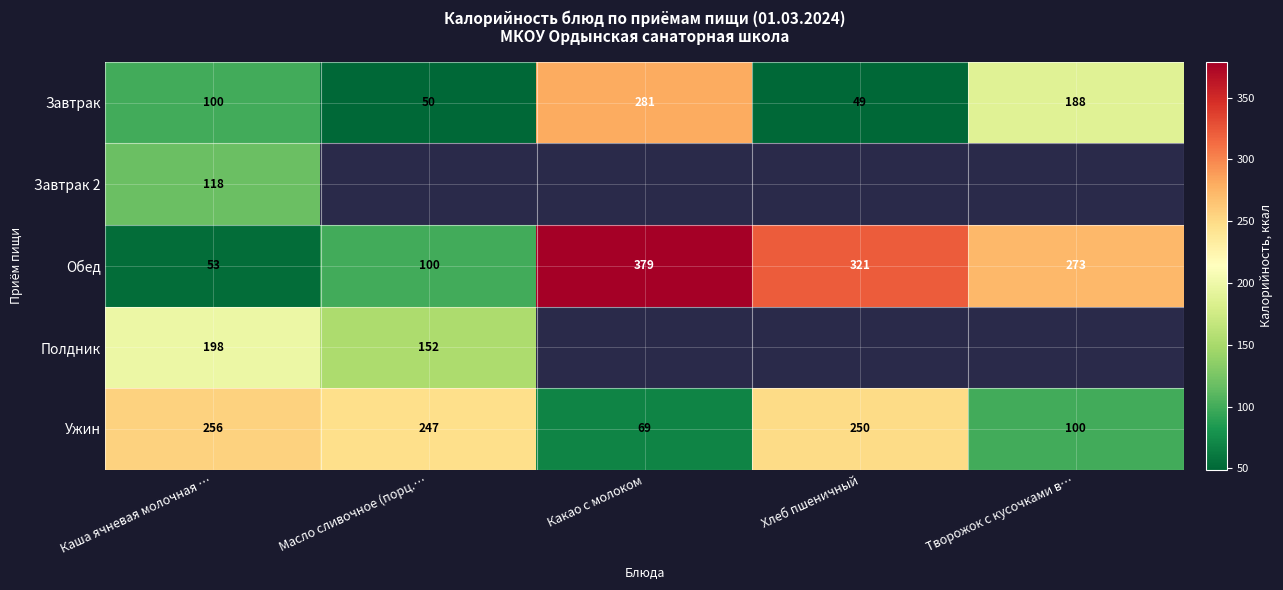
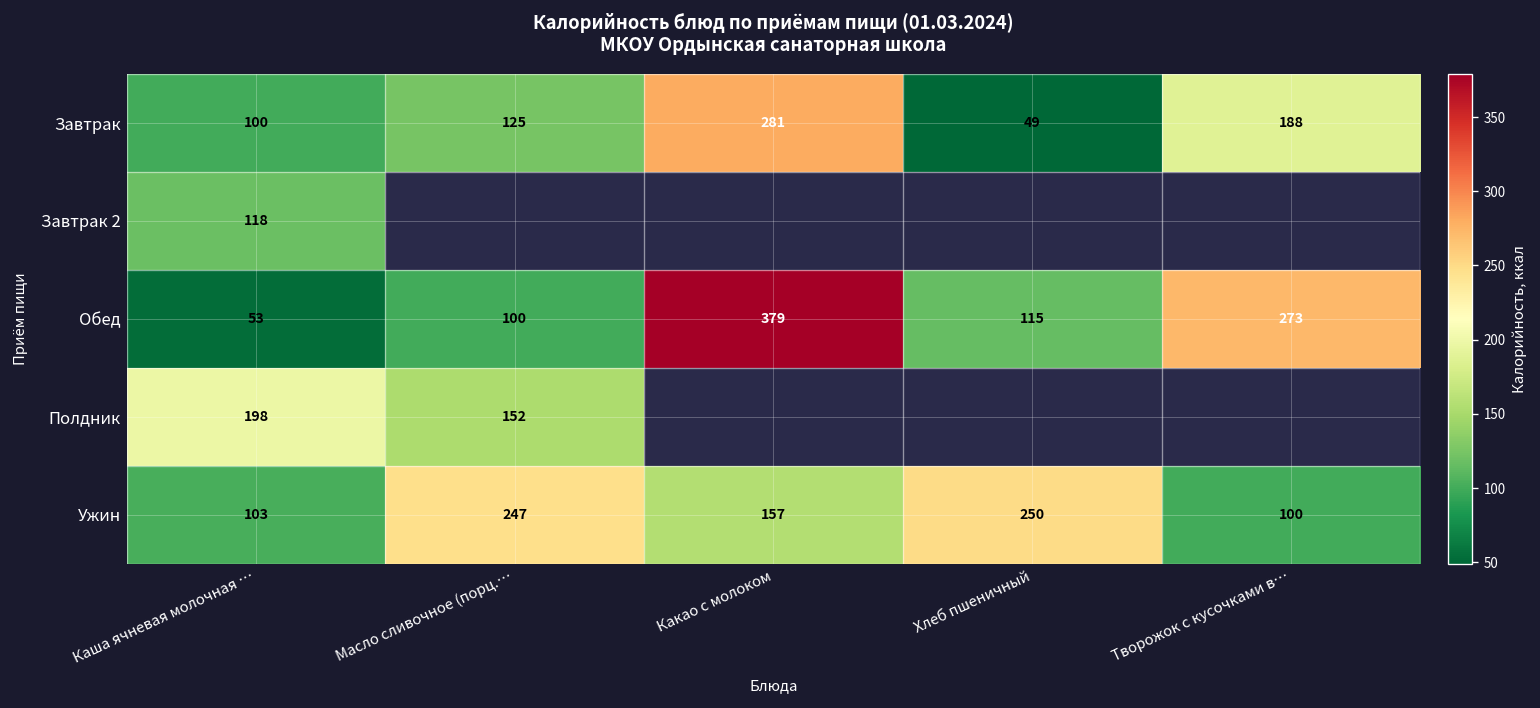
Завтрак, Масло сливочное (порц.…: 50 -> 125
Обед, Хлеб пшеничный: 321 -> 115
Ужин, Каша ячневая молочная …: 256 -> 103
Ужин, Какао с молоком: 69 -> 157
